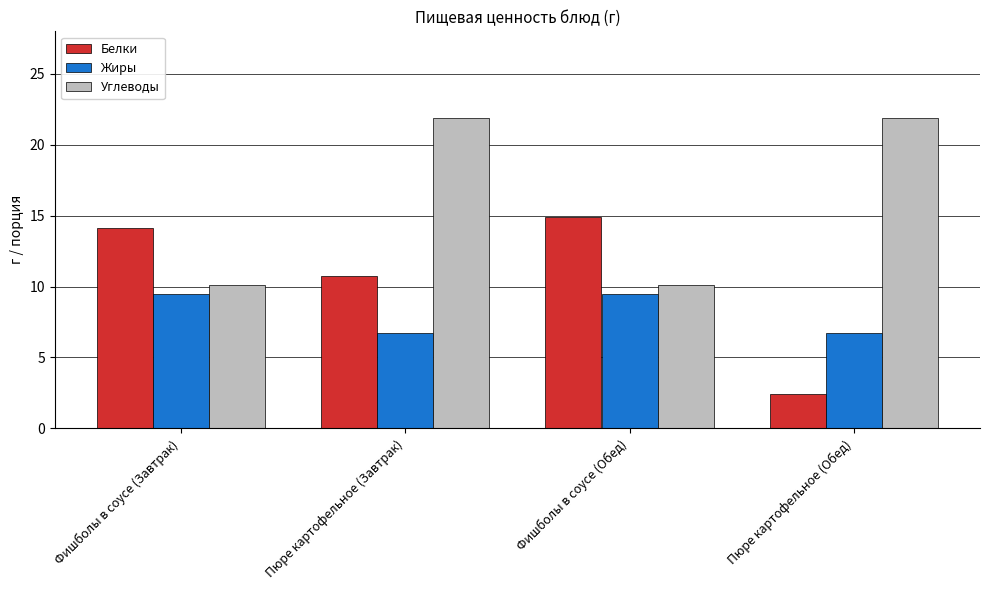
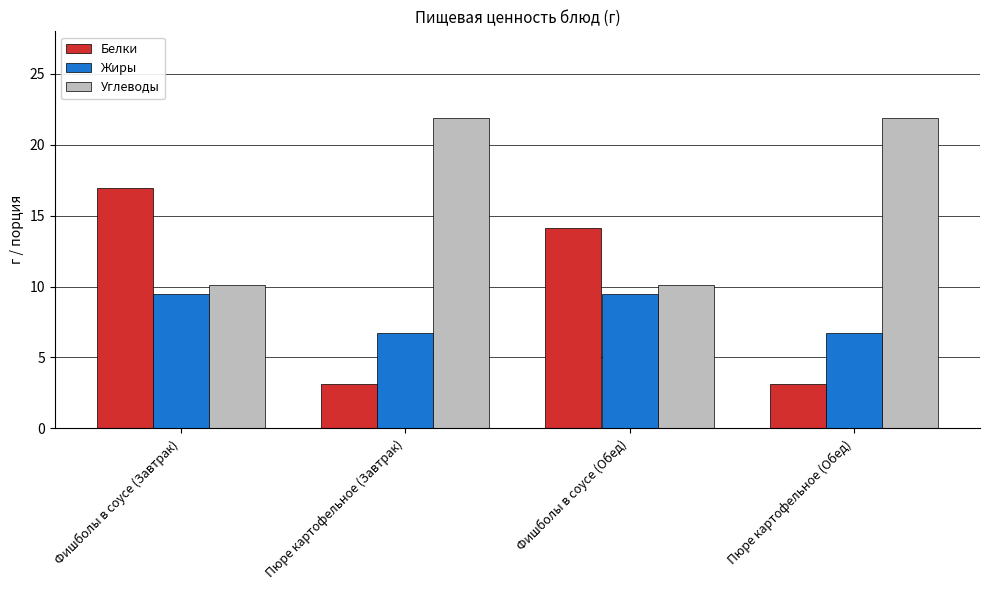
Белки, Фишболы в соусе (Завтрак): 14.2 -> 17.0
Белки, Пюре картофельное (Завтрак): 10.8 -> 3.2
Белки, Фишболы в соусе (Обед): 14.9 -> 14.2
Белки, Пюре картофельное (Обед): 2.4 -> 3.2
